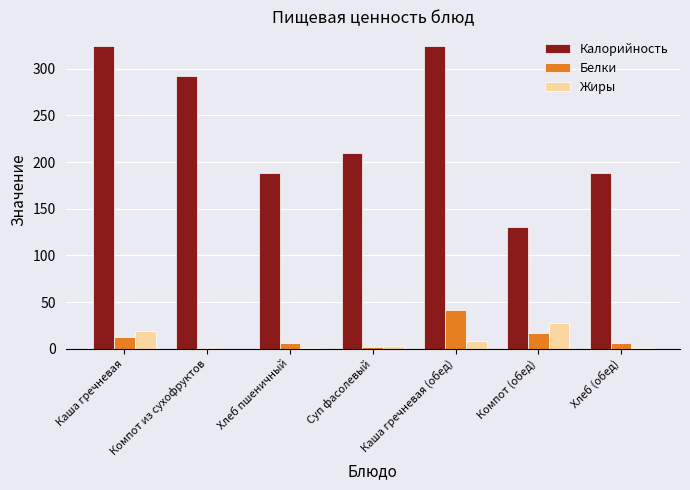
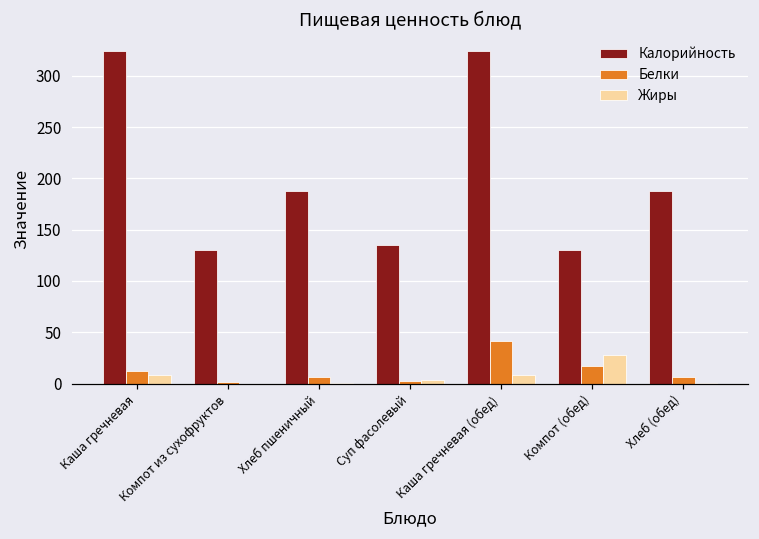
Жиры, Каша гречневая: 20 -> 10
Калорийность, Компот из сухофруктов: 290 -> 130
Калорийность, Суп фасолевый: 210 -> 140
